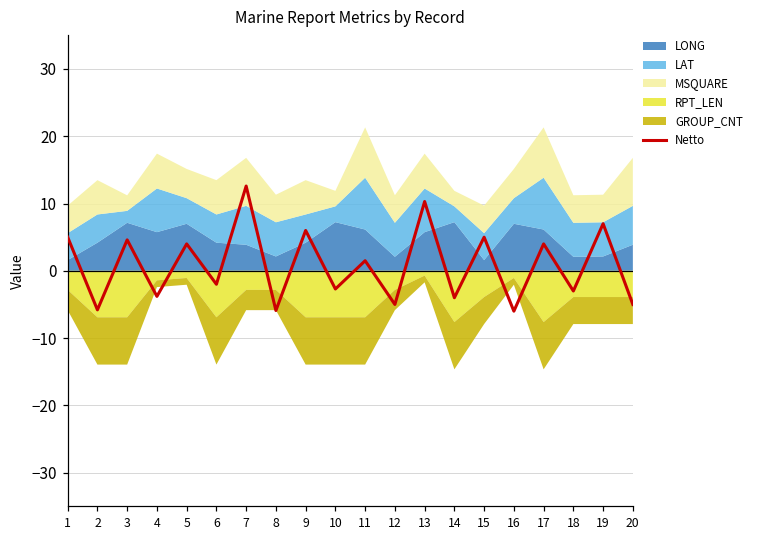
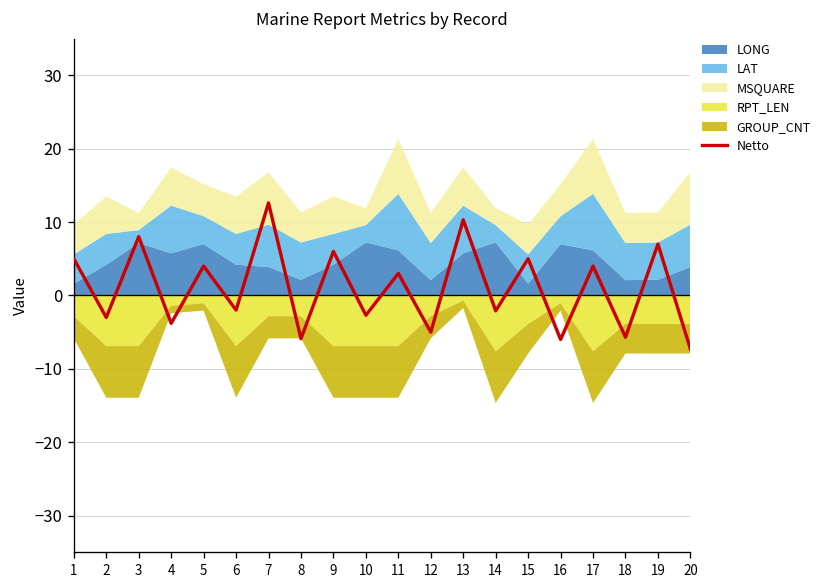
Netto, 2: -6 -> -3
Netto, 3: 5 -> 8
Netto, 11: 2 -> 3
Netto, 14: -4 -> -2
Netto, 18: -3 -> -6
Netto, 20: -5 -> -7
